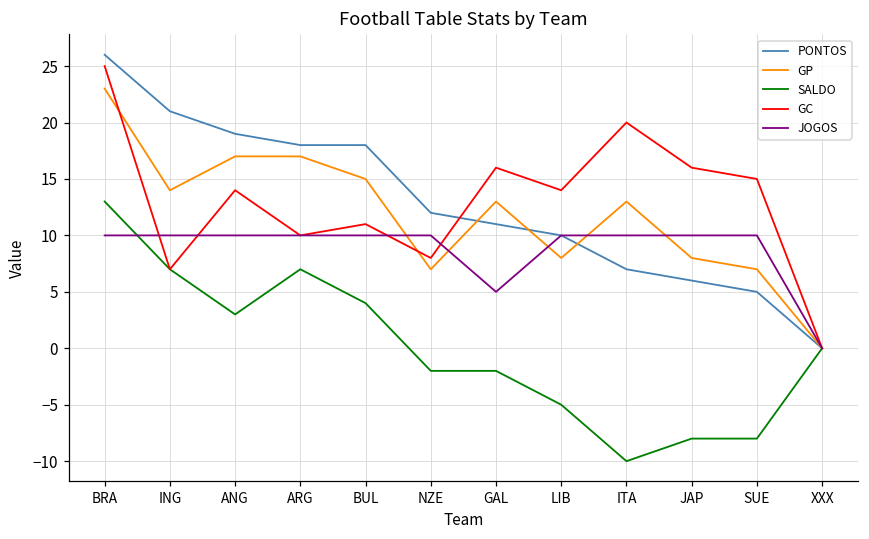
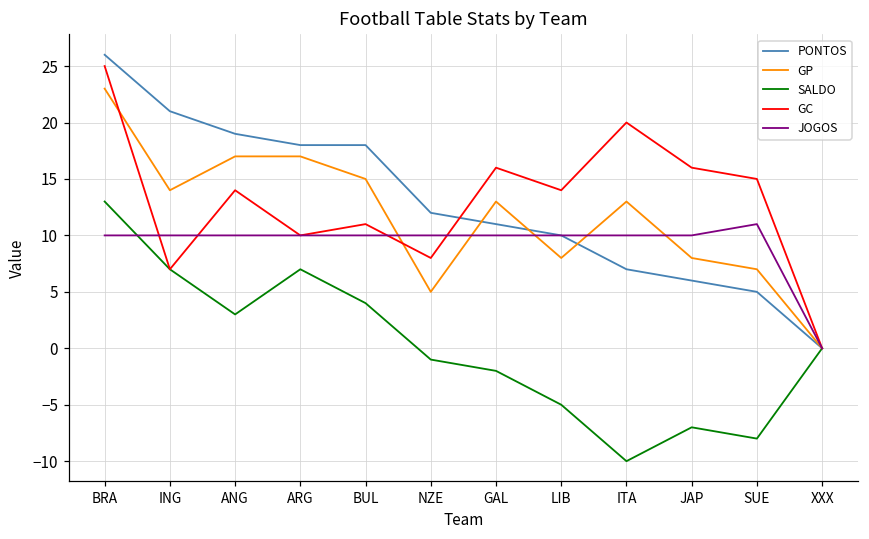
GP, NZE: 7 -> 5
SALDO, NZE: -2 -> -1
JOGOS, GAL: 5 -> 10
SALDO, JAP: -8 -> -7
JOGOS, SUE: 10 -> 11
